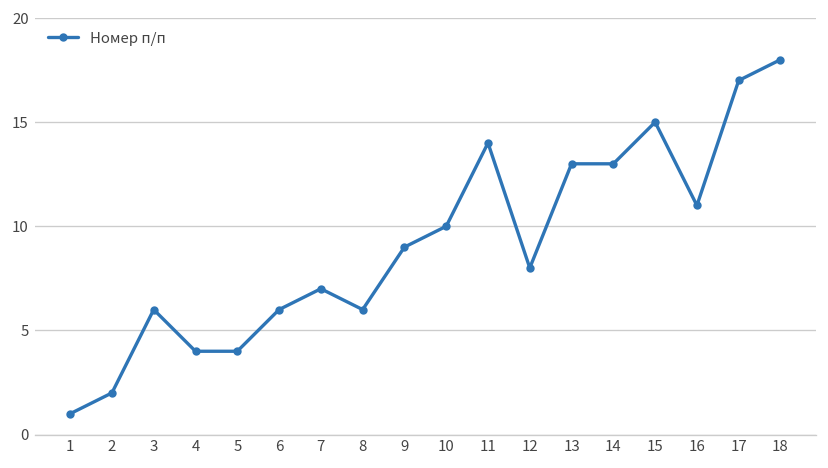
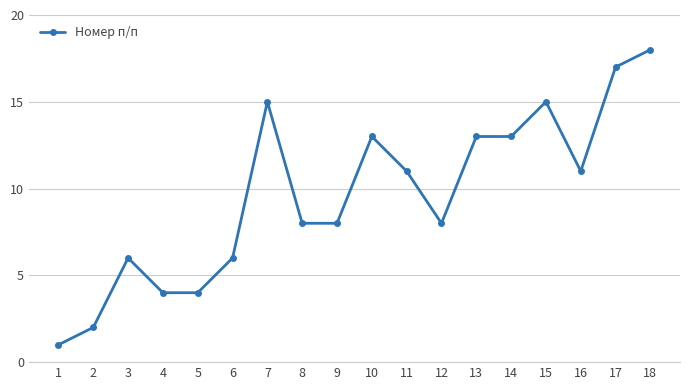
7: 7 -> 15
8: 6 -> 8
9: 9 -> 8
10: 10 -> 13
11: 14 -> 11
